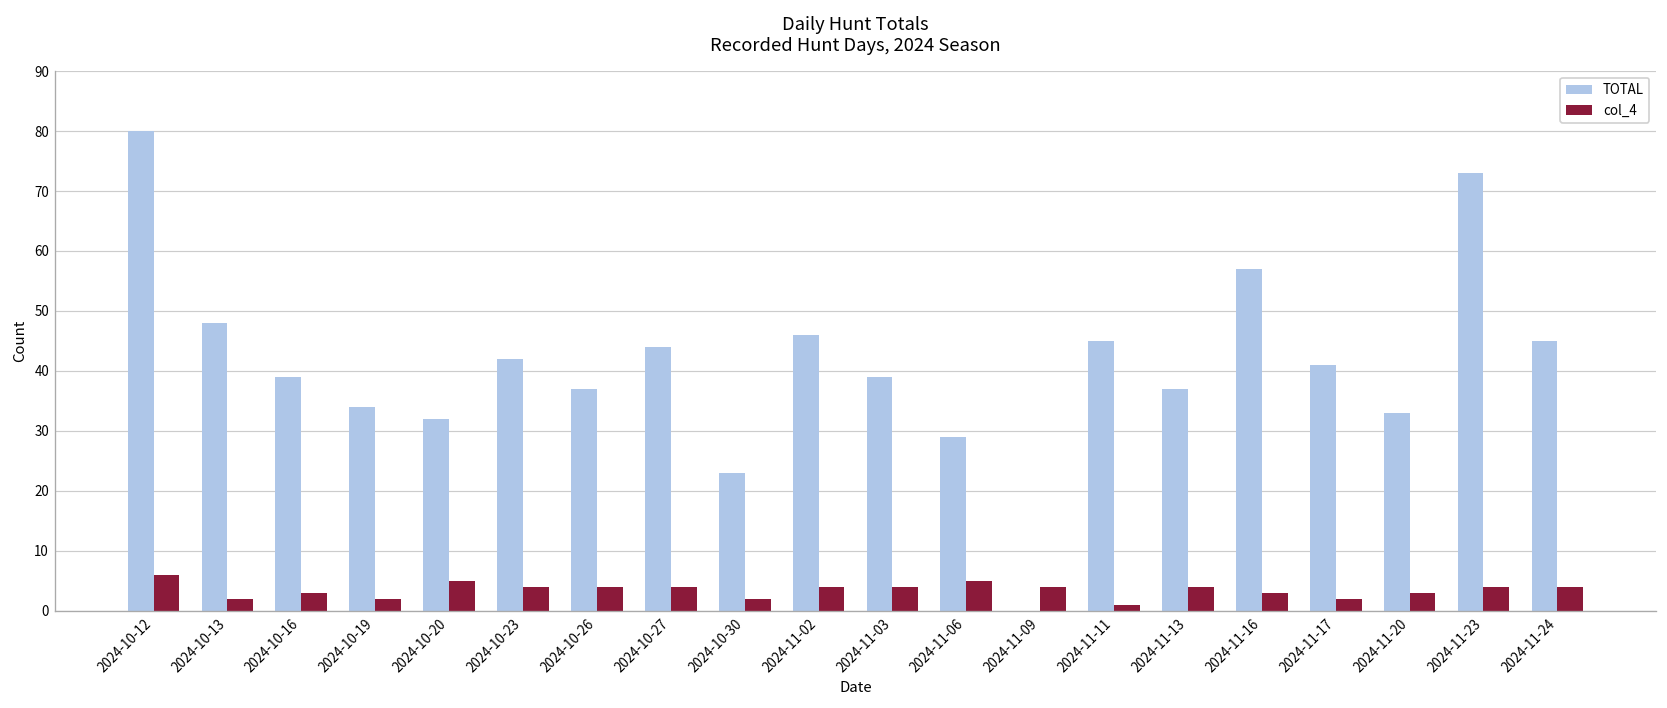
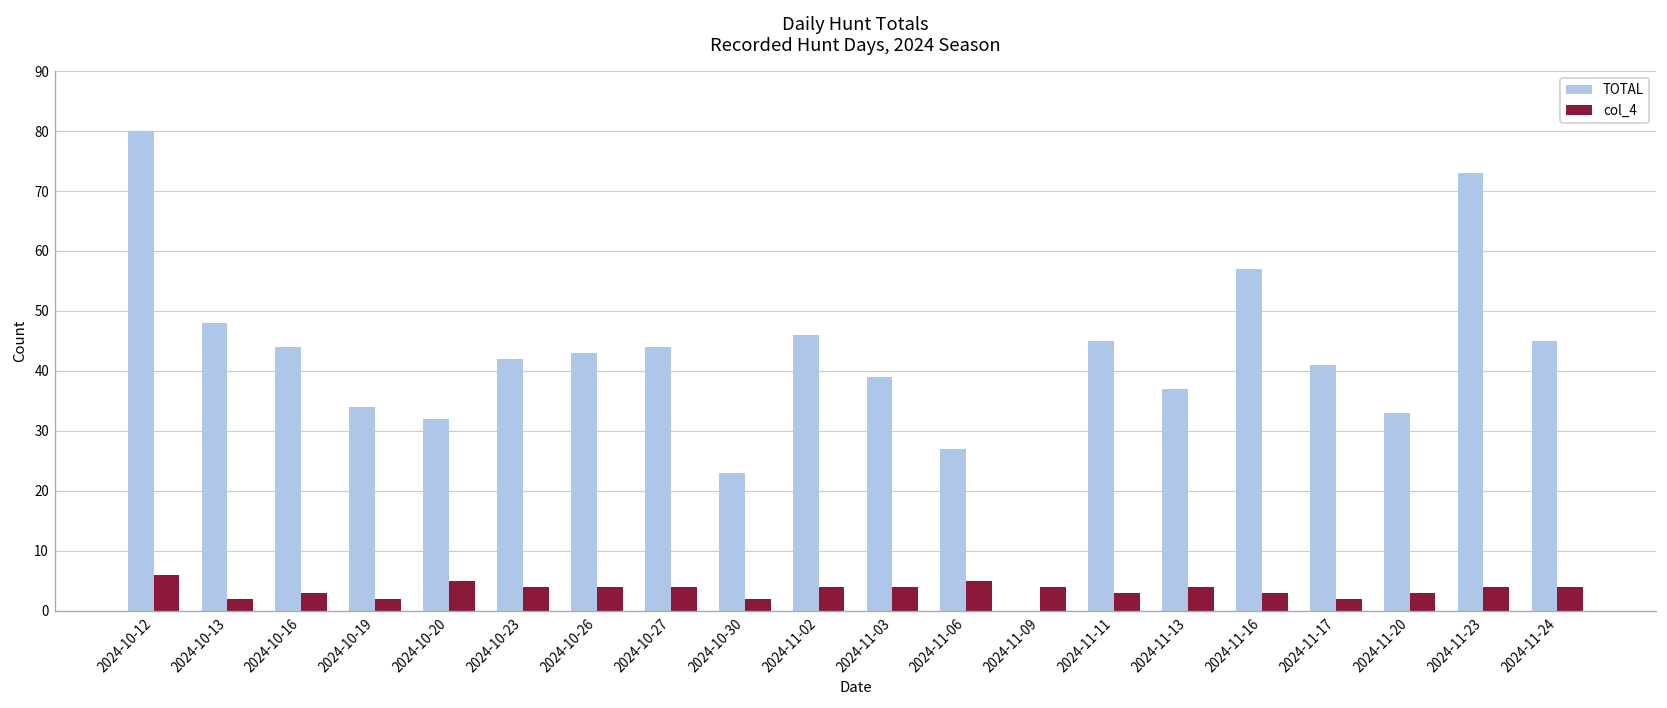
TOTAL, 2024-10-16: 39 -> 44
TOTAL, 2024-10-26: 37 -> 43
TOTAL, 2024-11-06: 29 -> 27
col_4, 2024-11-11: 1 -> 3
